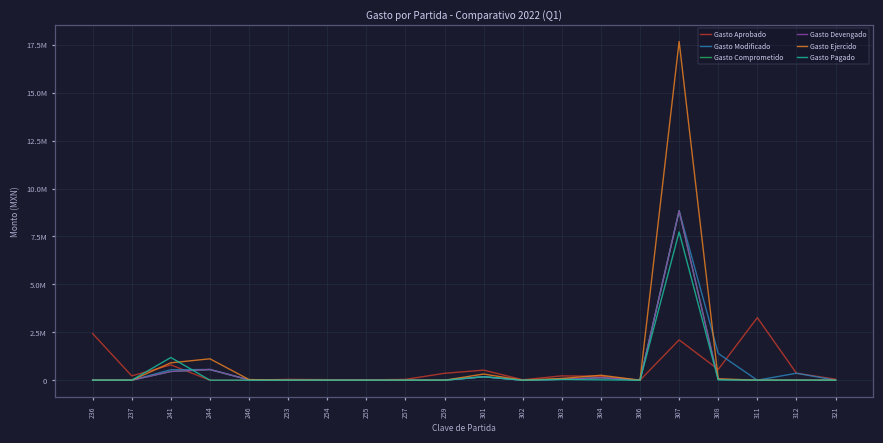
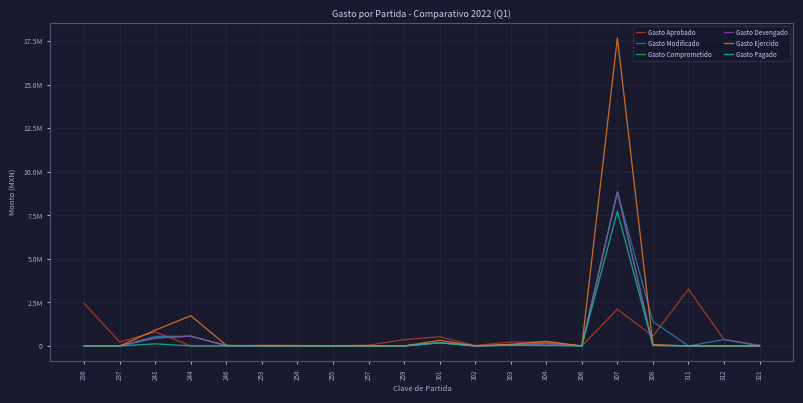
Gasto Pagado, 241: 1200000 -> 100000
Gasto Ejercido, 244: 1100000 -> 1700000
